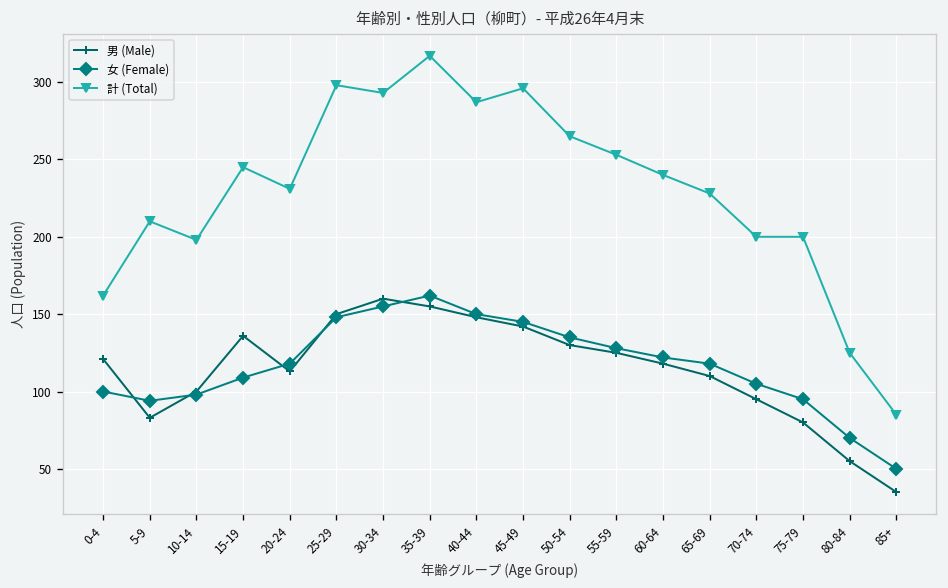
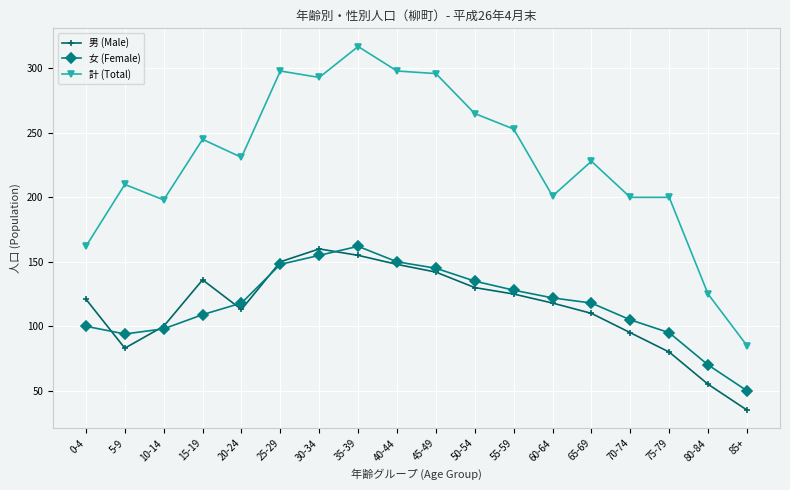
計 (Total), 40-44: 287 -> 298
計 (Total), 60-64: 240 -> 201
